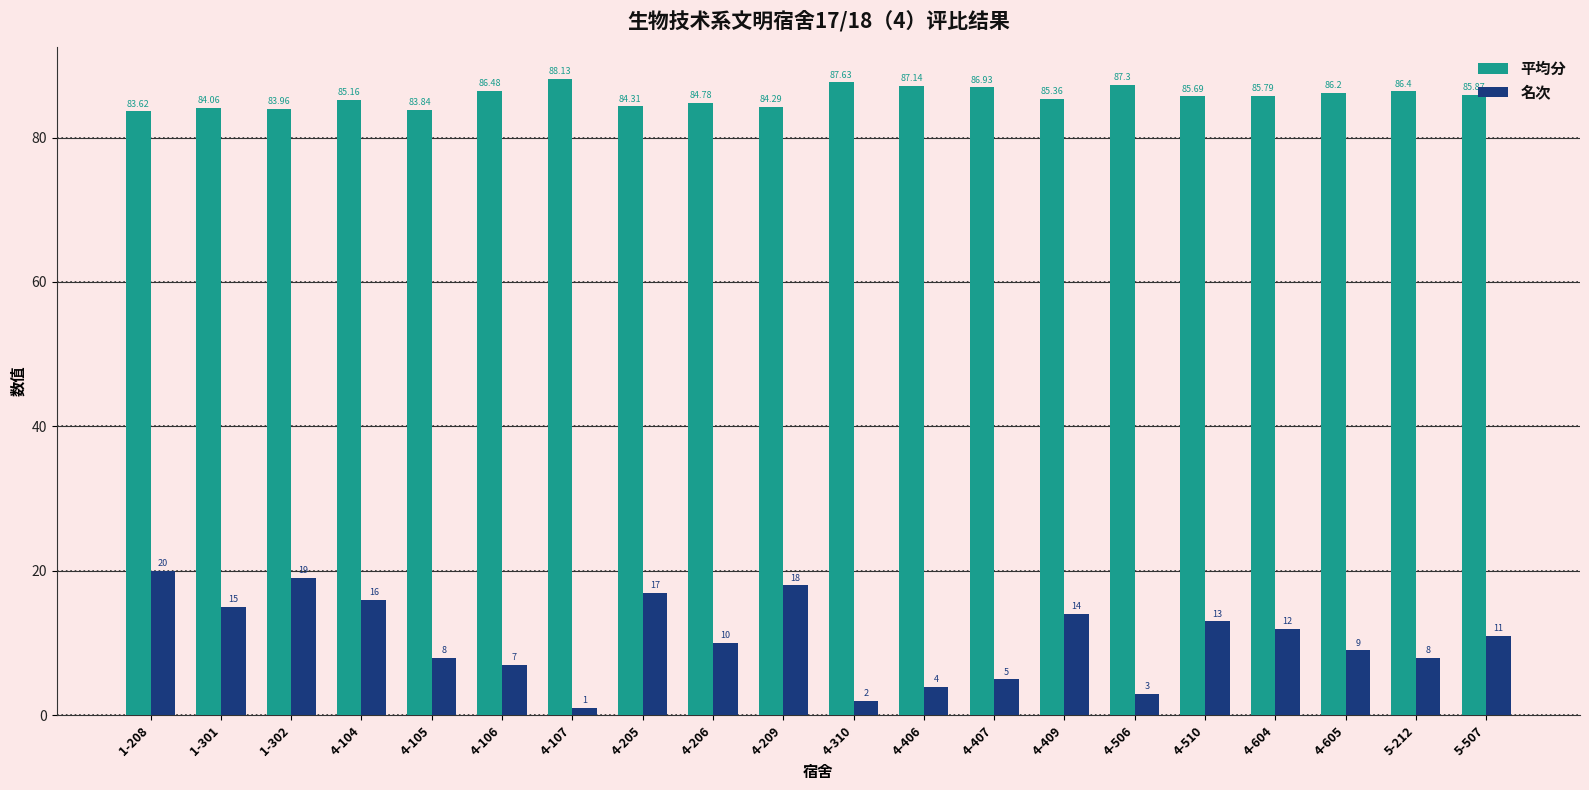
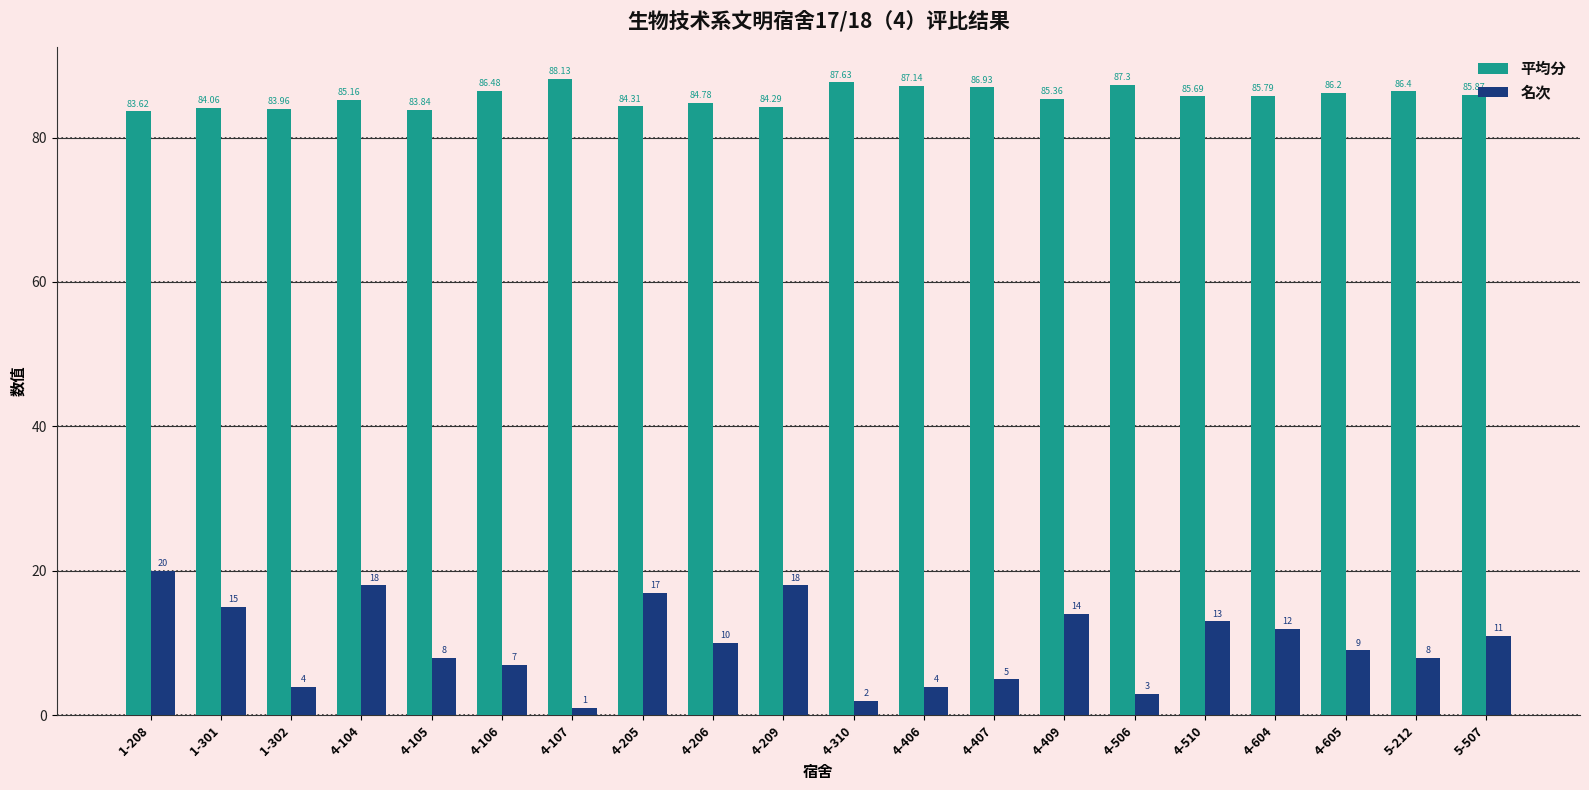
名次, 1-302: 19 -> 4
名次, 4-104: 16 -> 18
